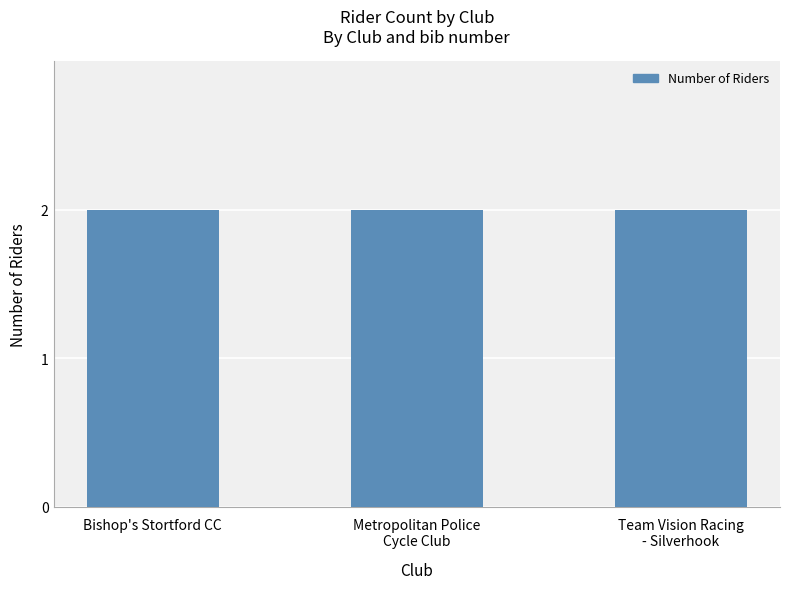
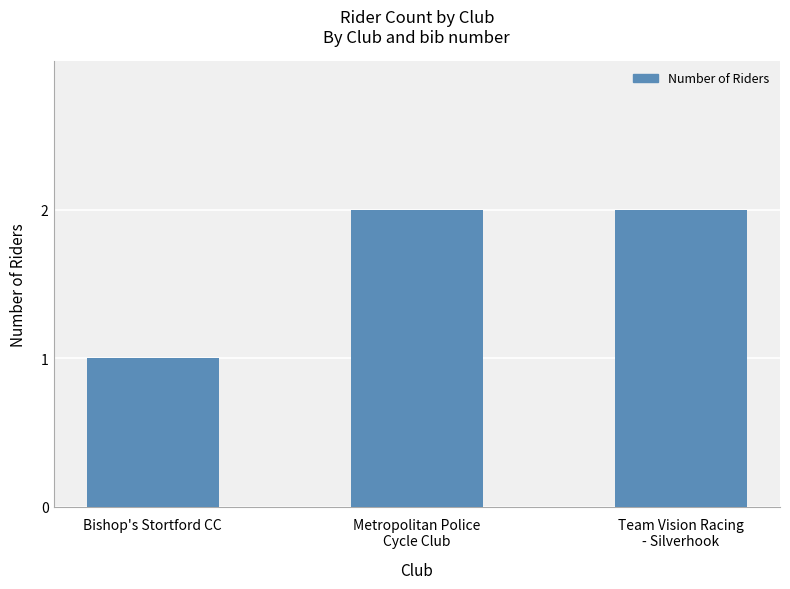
Bishop's Stortford CC: 2 -> 1
